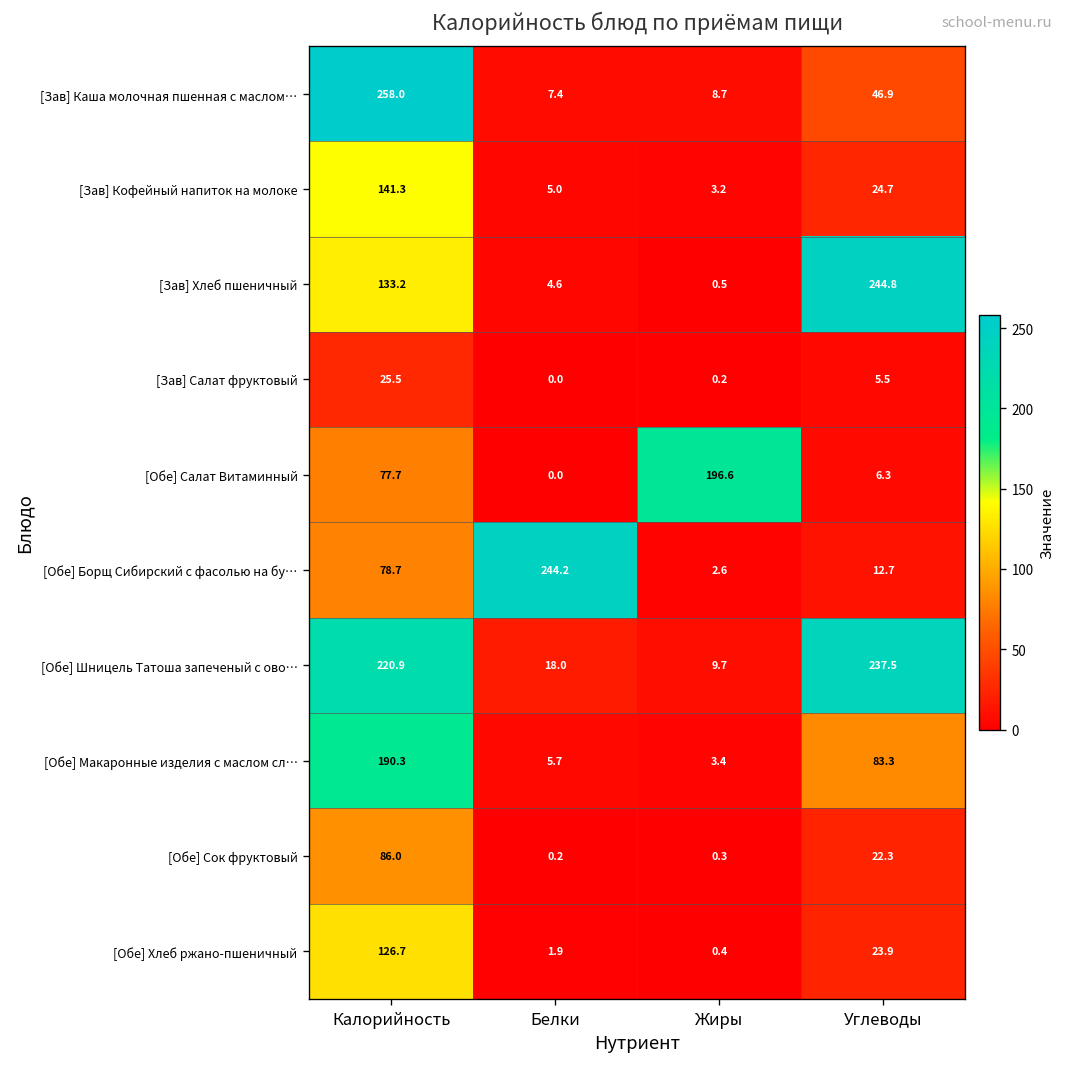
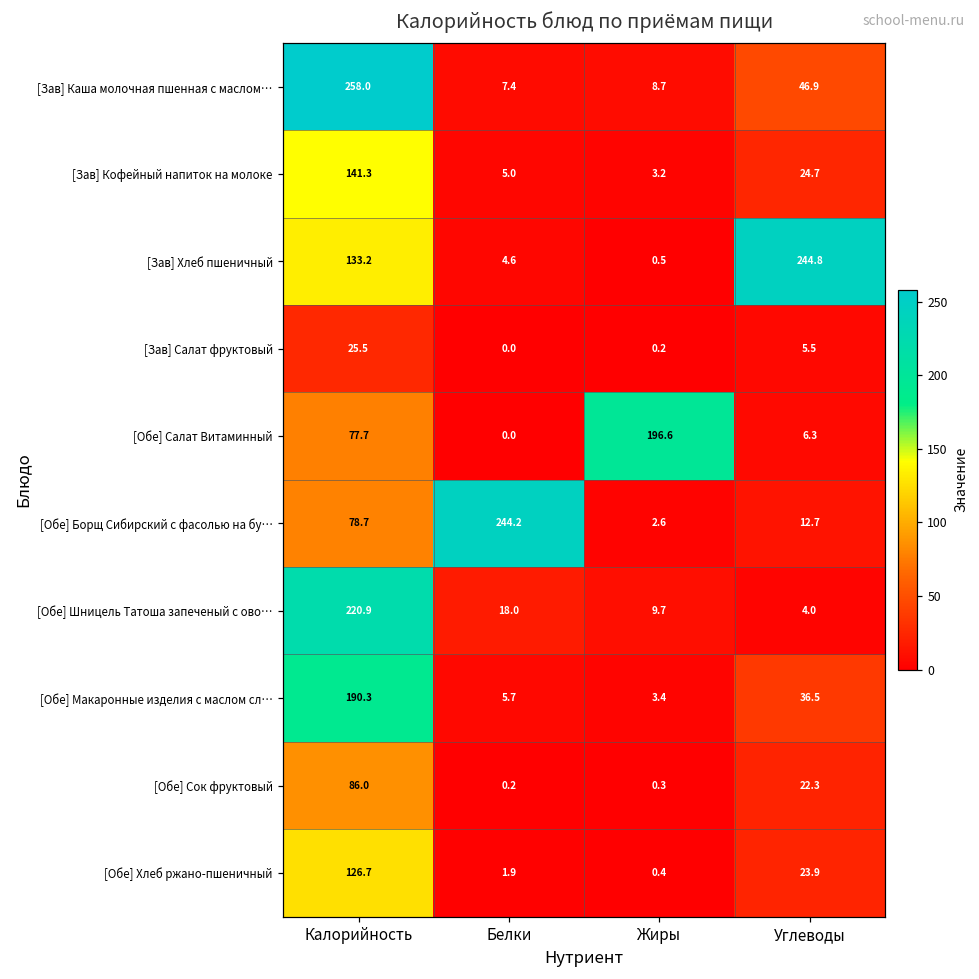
[Обе] Шницель Татоша запеченый с ово…, Углеводы: 237.5 -> 4.0
[Обе] Макаронные изделия с маслом сл…, Углеводы: 83.3 -> 36.5
